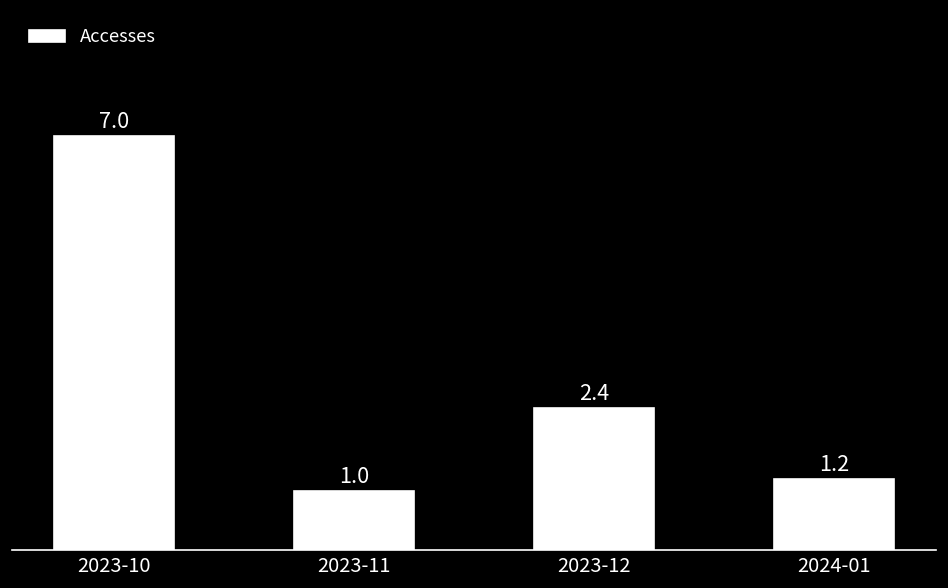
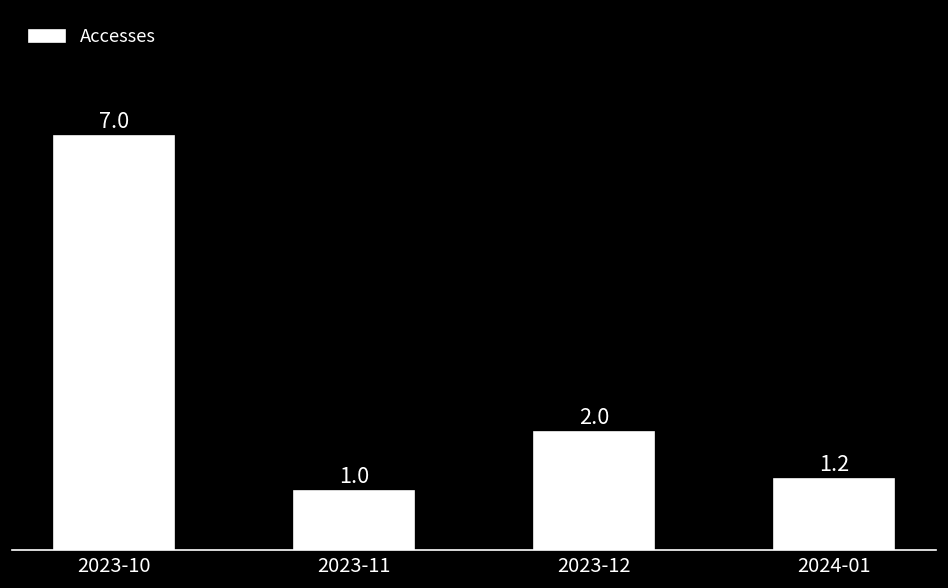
2023-12: 2.4 -> 2.0
